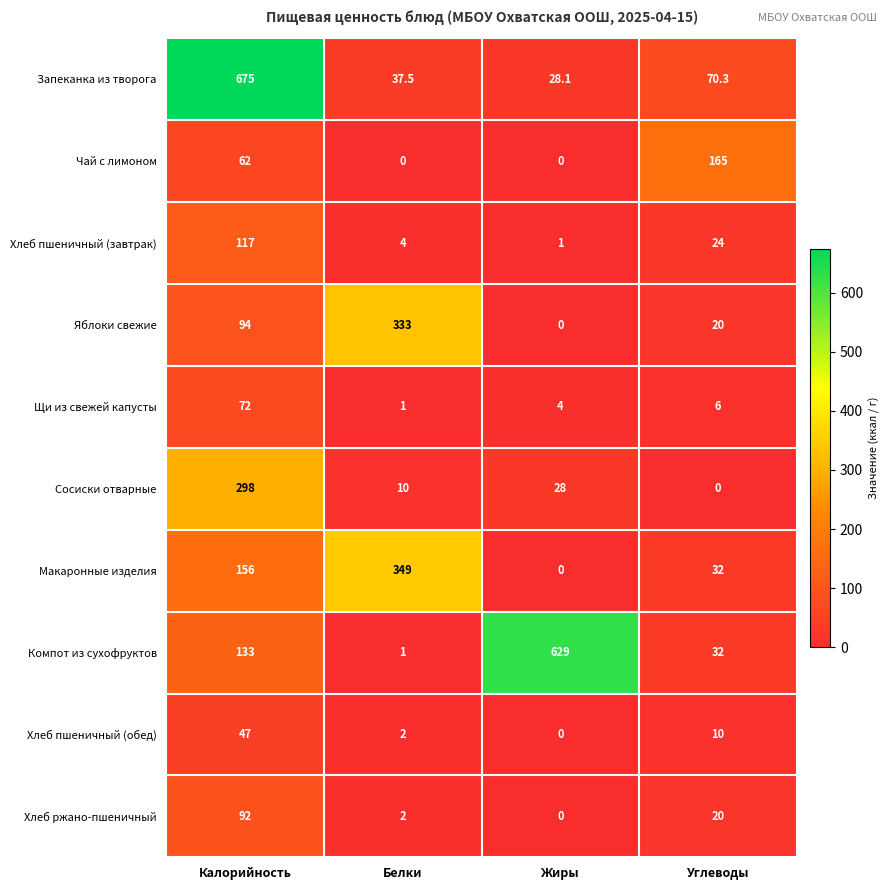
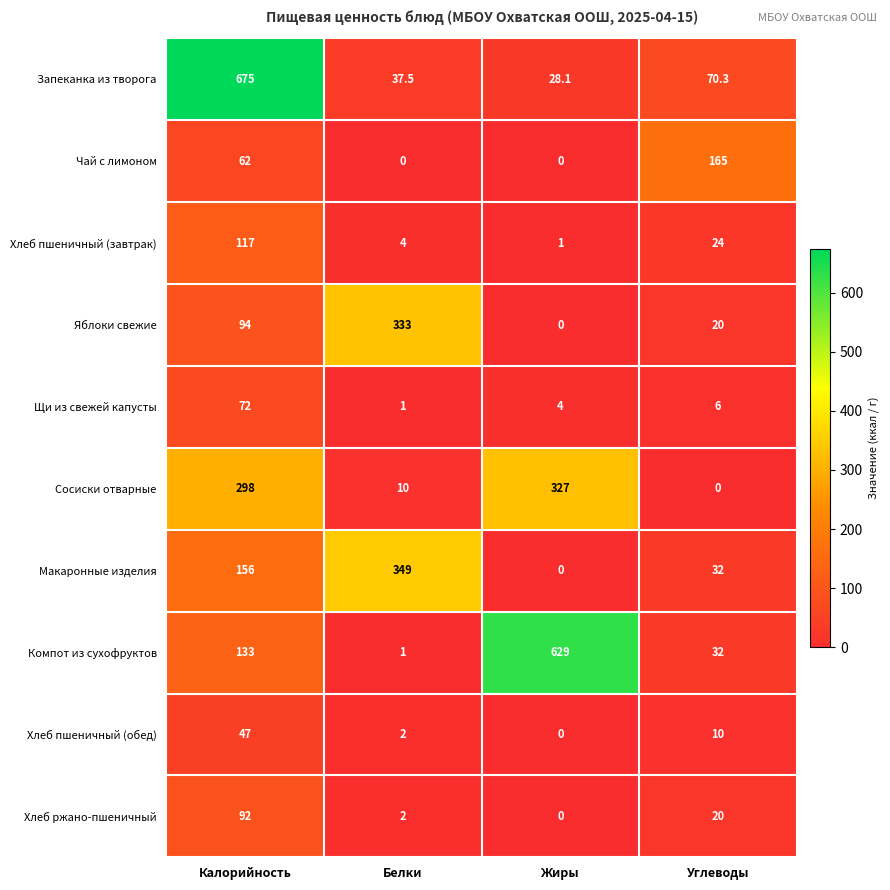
Сосиски отварные, Жиры: 28 -> 327
